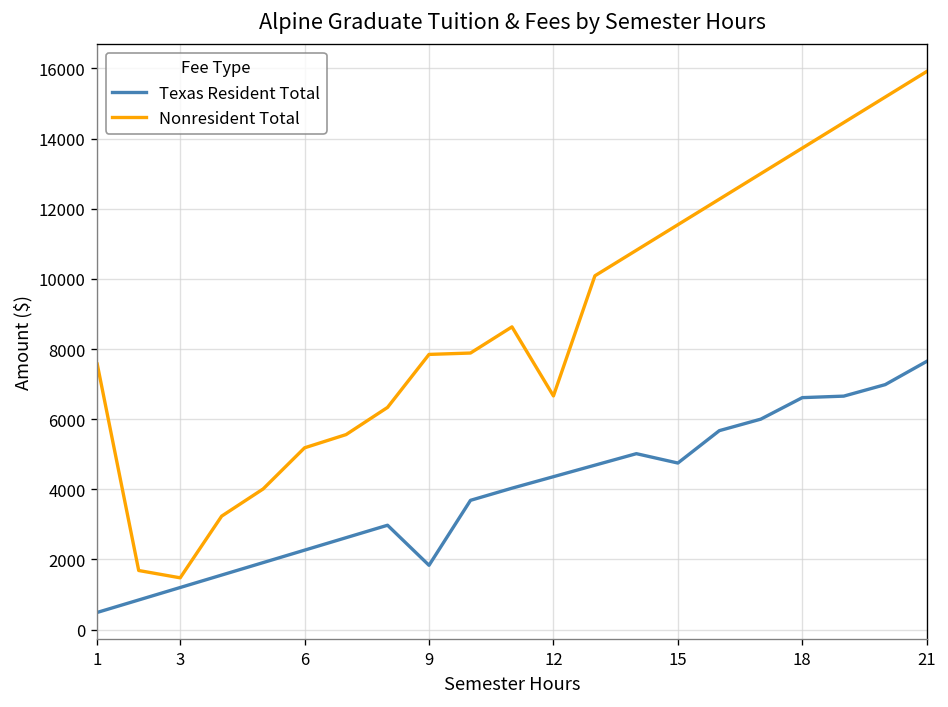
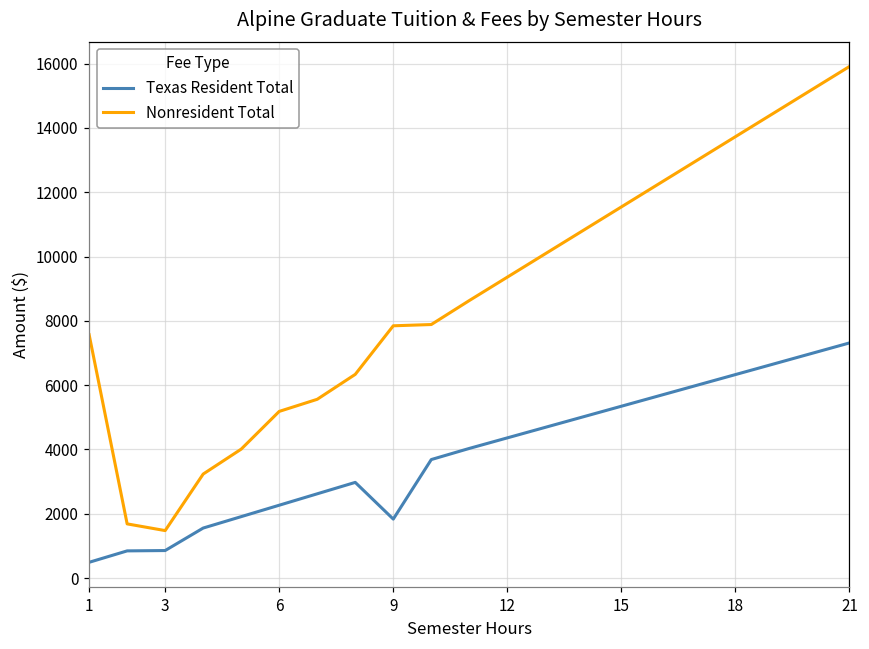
Texas Resident Total, 3: 1200 -> 900
Nonresident Total, 12: 6700 -> 9400
Texas Resident Total, 15: 4700 -> 5300
Texas Resident Total, 18: 6600 -> 6300
Texas Resident Total, 21: 7600 -> 7300
